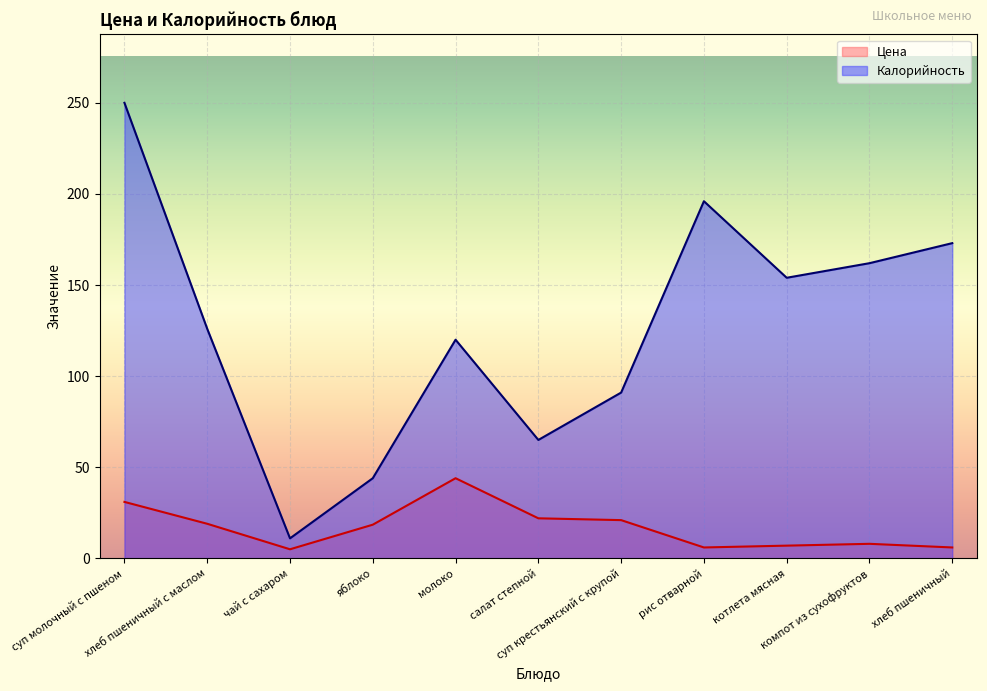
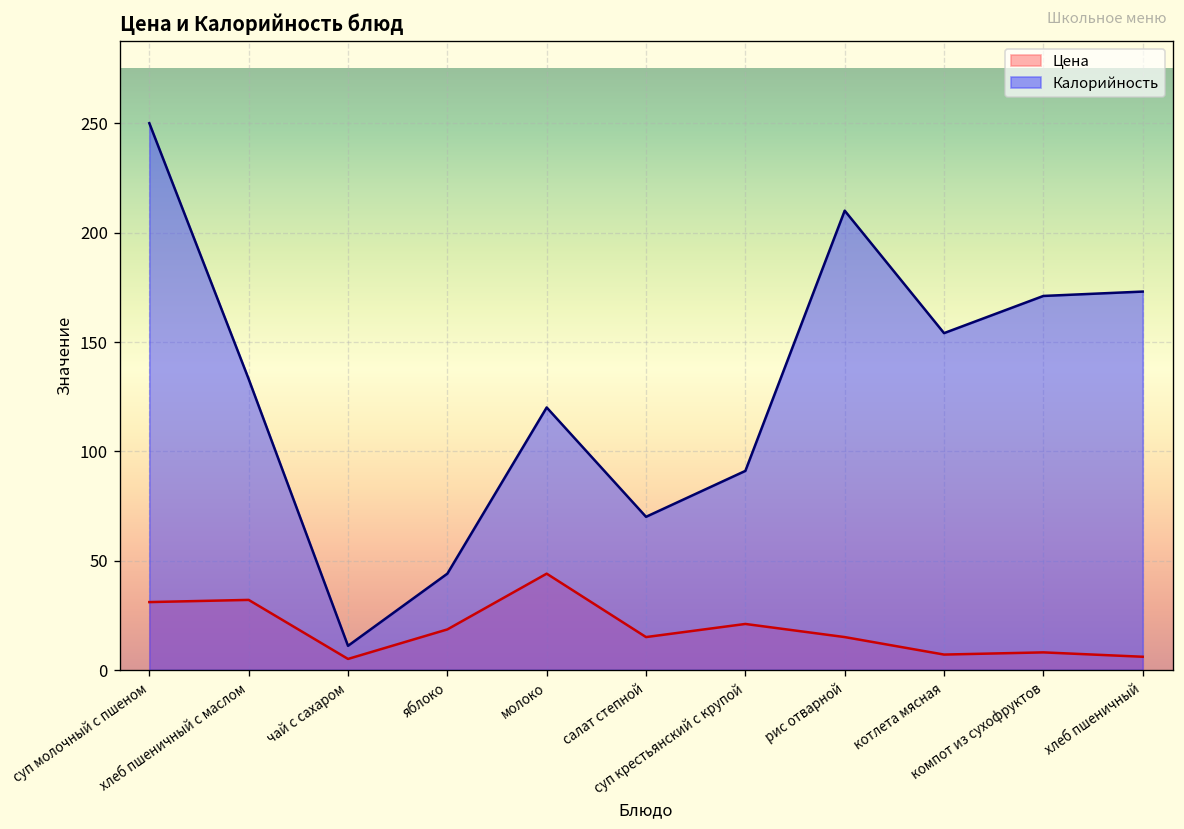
Цена, хлеб пшеничный с маслом: 19 -> 32
Калорийность, хлеб пшеничный с маслом: 126 -> 133
Цена, салат степной: 22 -> 15
Калорийность, салат степной: 65 -> 70
Цена, рис отварной: 6 -> 15
Калорийность, рис отварной: 196 -> 210
Калорийность, компот из сухофруктов: 162 -> 171
